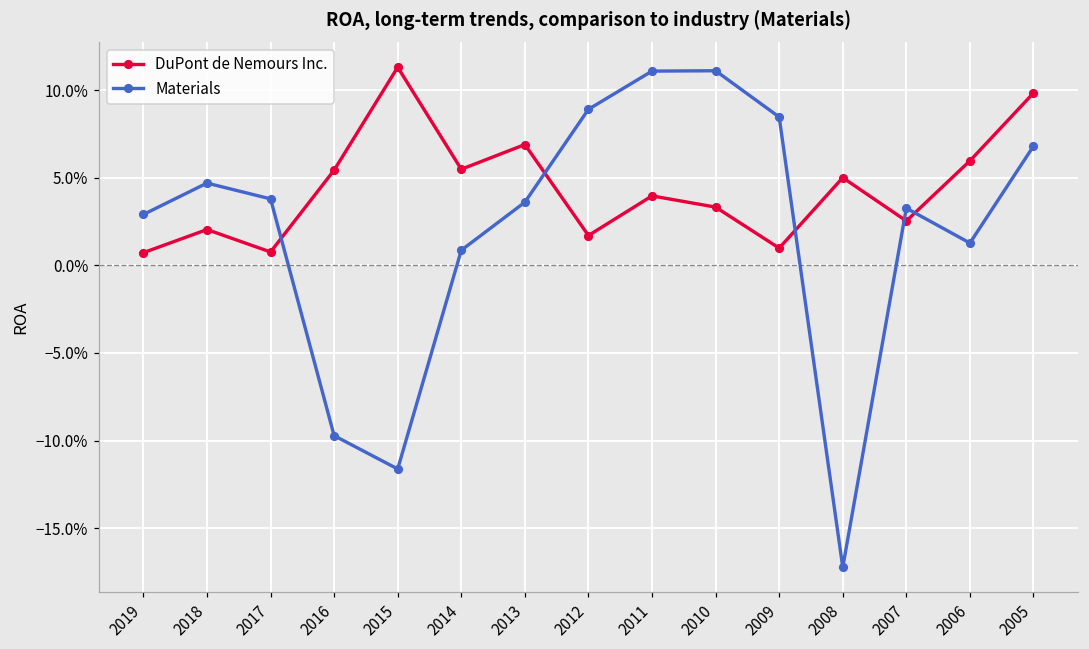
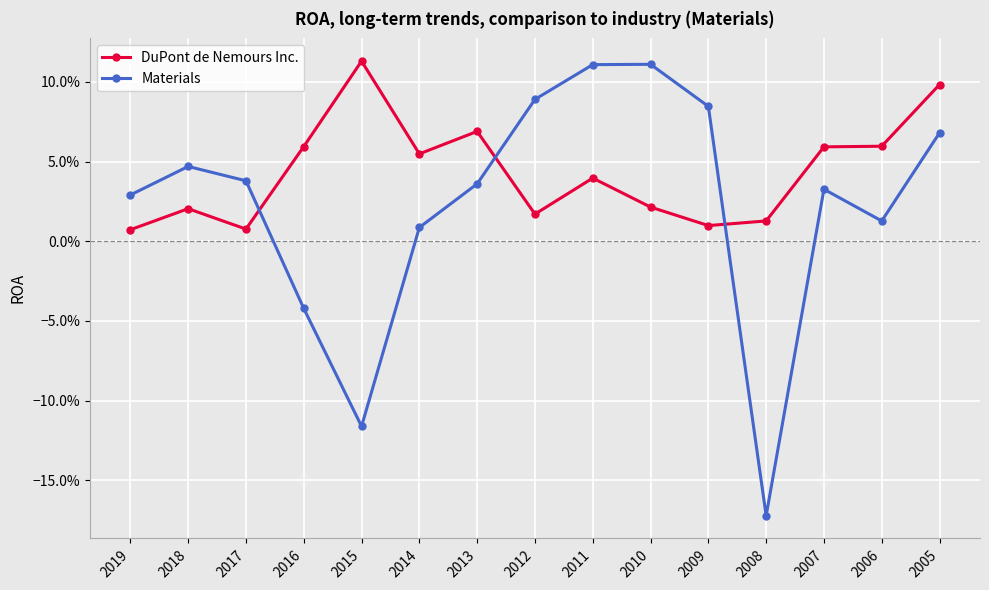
DuPont de Nemours Inc., 2016: 5.4% -> 5.9%
Materials, 2016: -9.7% -> -4.2%
DuPont de Nemours Inc., 2010: 3.3% -> 2.1%
DuPont de Nemours Inc., 2008: 5.0% -> 1.3%
DuPont de Nemours Inc., 2007: 2.5% -> 5.9%
